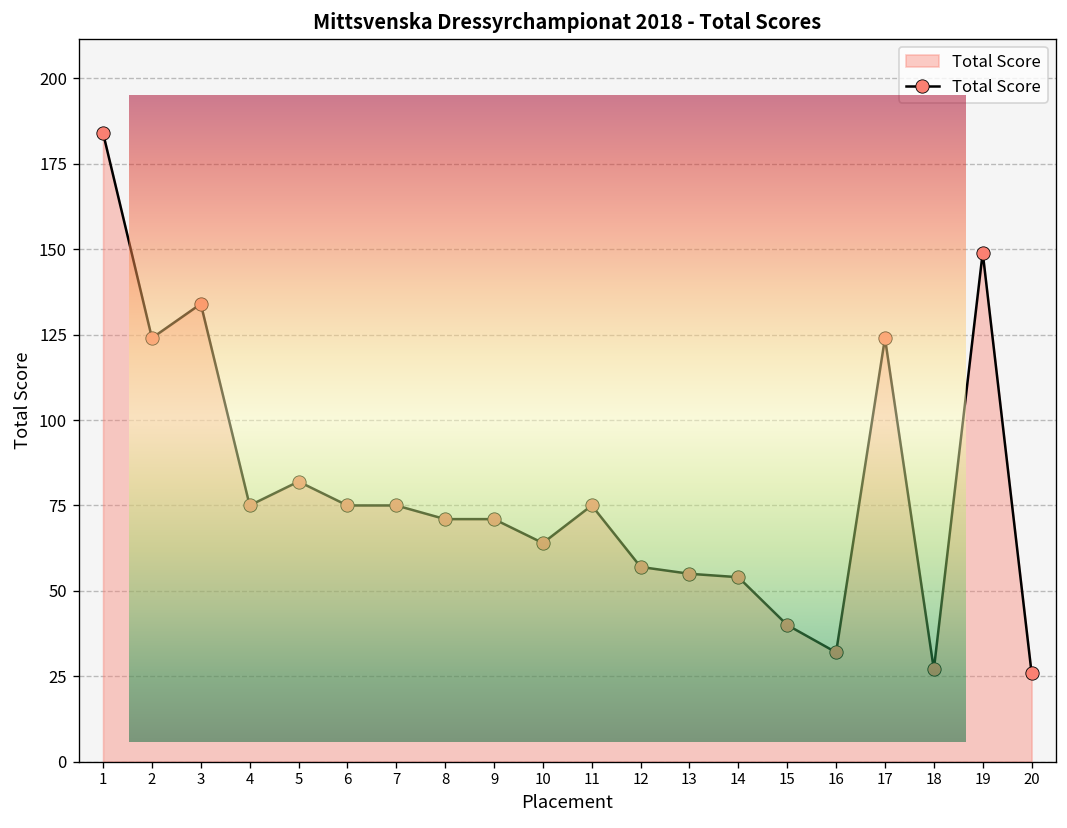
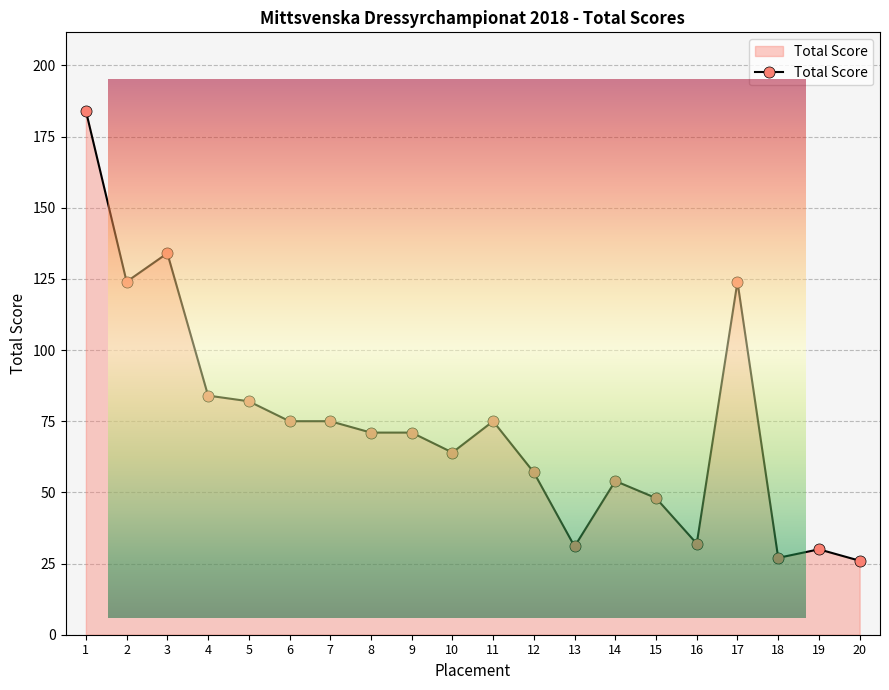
Mittsvenska Dressyrchampionat 2018 - Total Scores, 4: 75 -> 84
Mittsvenska Dressyrchampionat 2018 - Total Scores, 13: 55 -> 31
Mittsvenska Dressyrchampionat 2018 - Total Scores, 15: 40 -> 48
Mittsvenska Dressyrchampionat 2018 - Total Scores, 19: 149 -> 30
